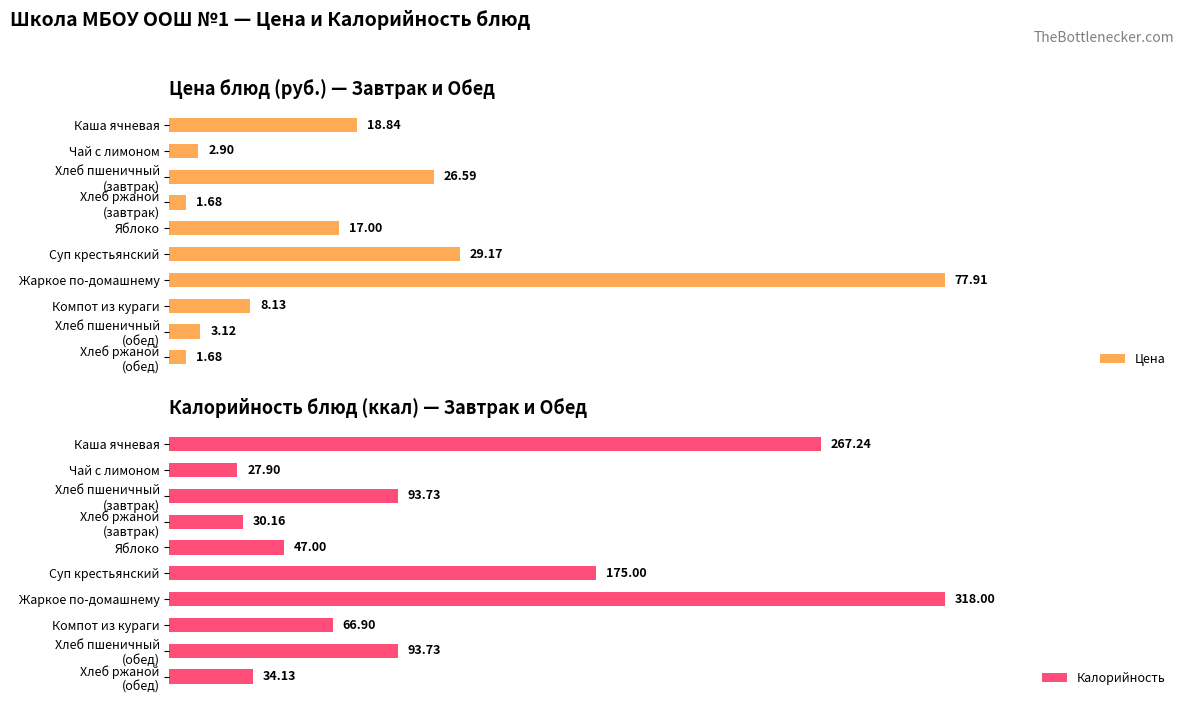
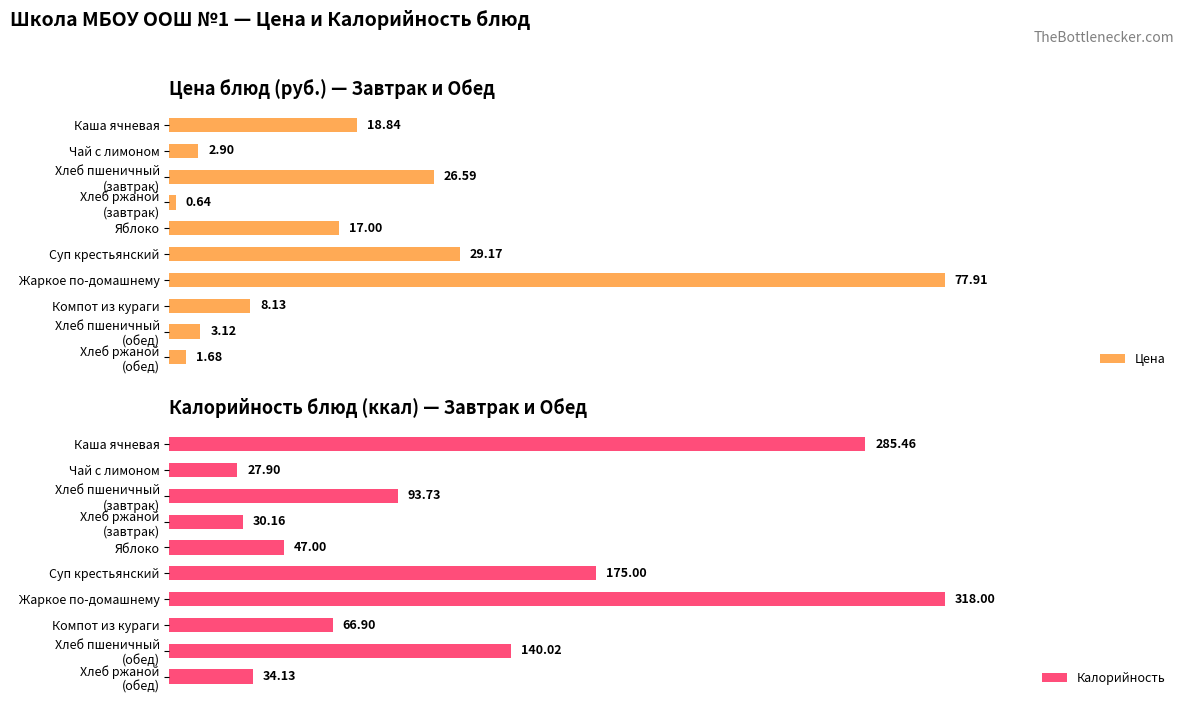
Цена блюд (руб.) — Завтрак и Обед, Хлеб ржаной (завтрак): 1.68 -> 0.64
Калорийность блюд (ккал) — Завтрак и Обед, Каша ячневая: 267.24 -> 285.46
Калорийность блюд (ккал) — Завтрак и Обед, Хлеб пшеничный (обед): 93.73 -> 140.02
